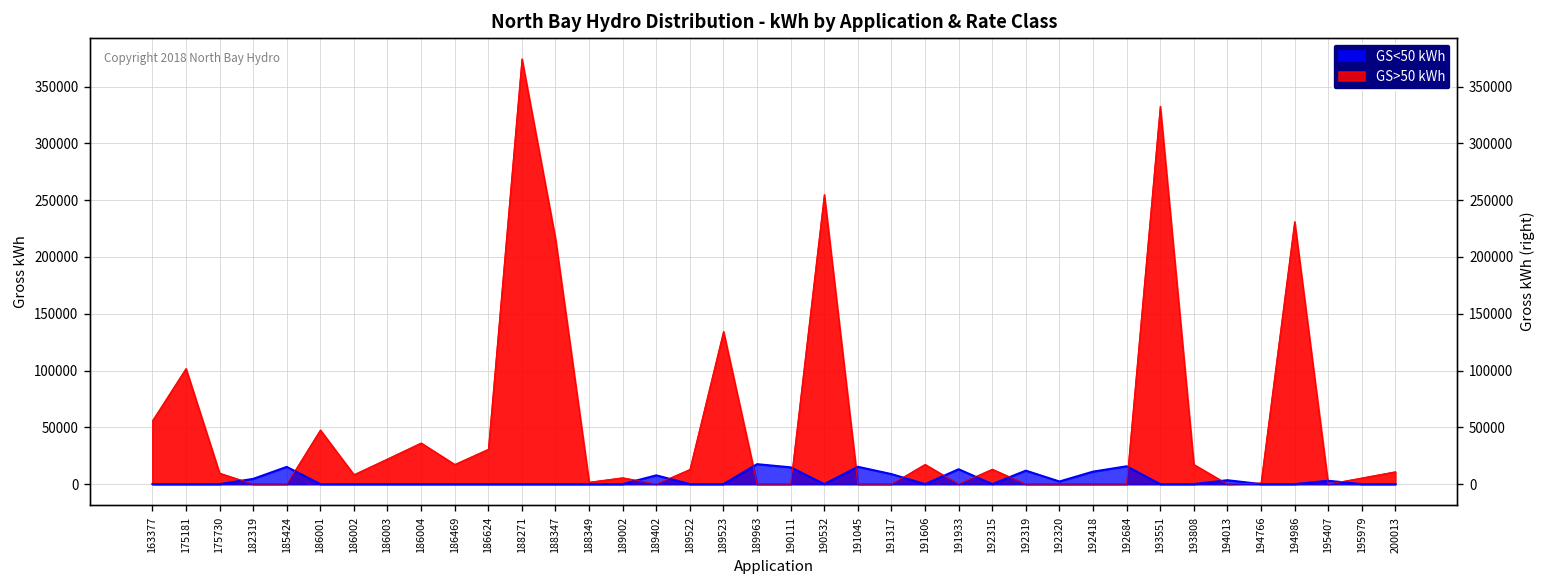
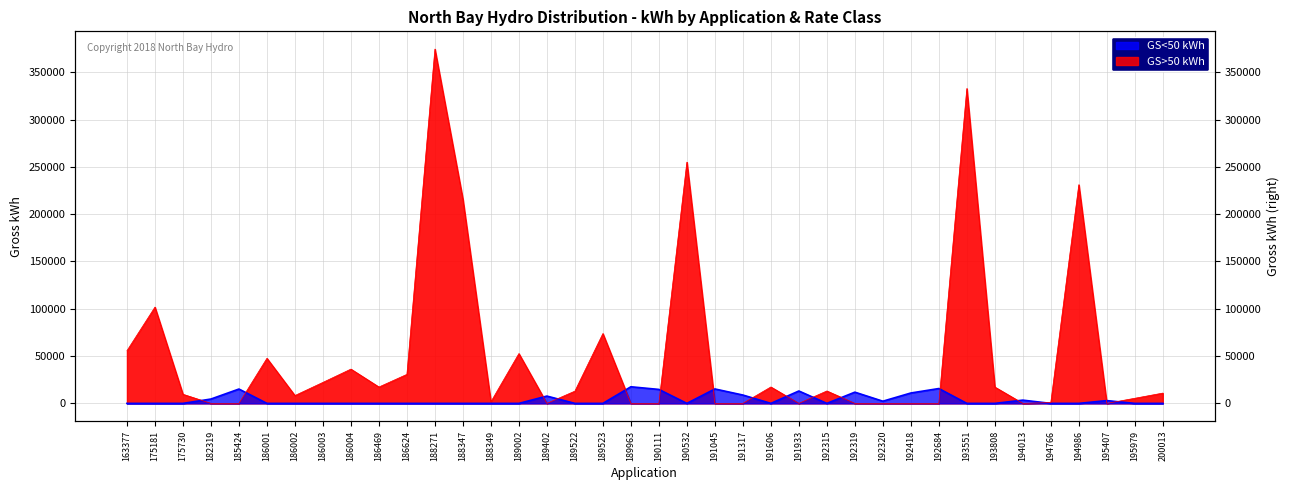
GS>50 kWh, 189002: 10000 -> 50000
GS>50 kWh, 189523: 130000 -> 70000
